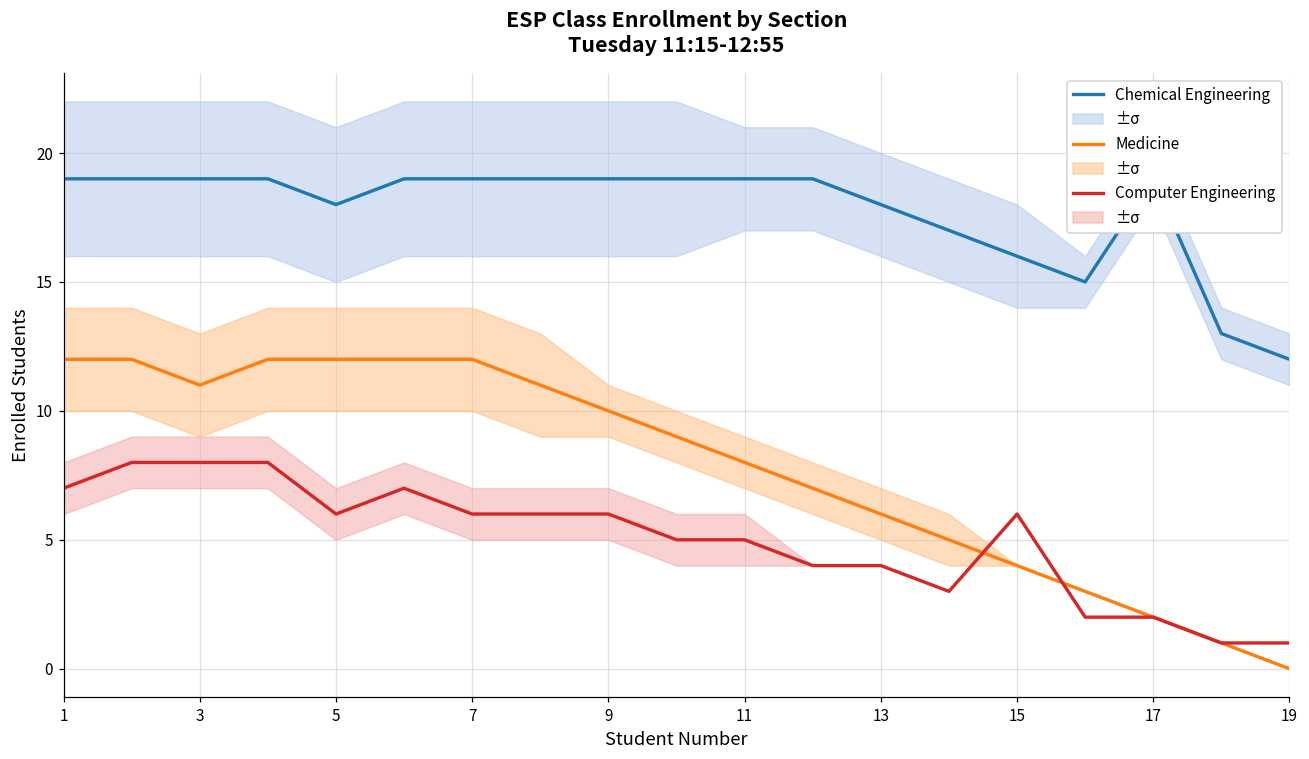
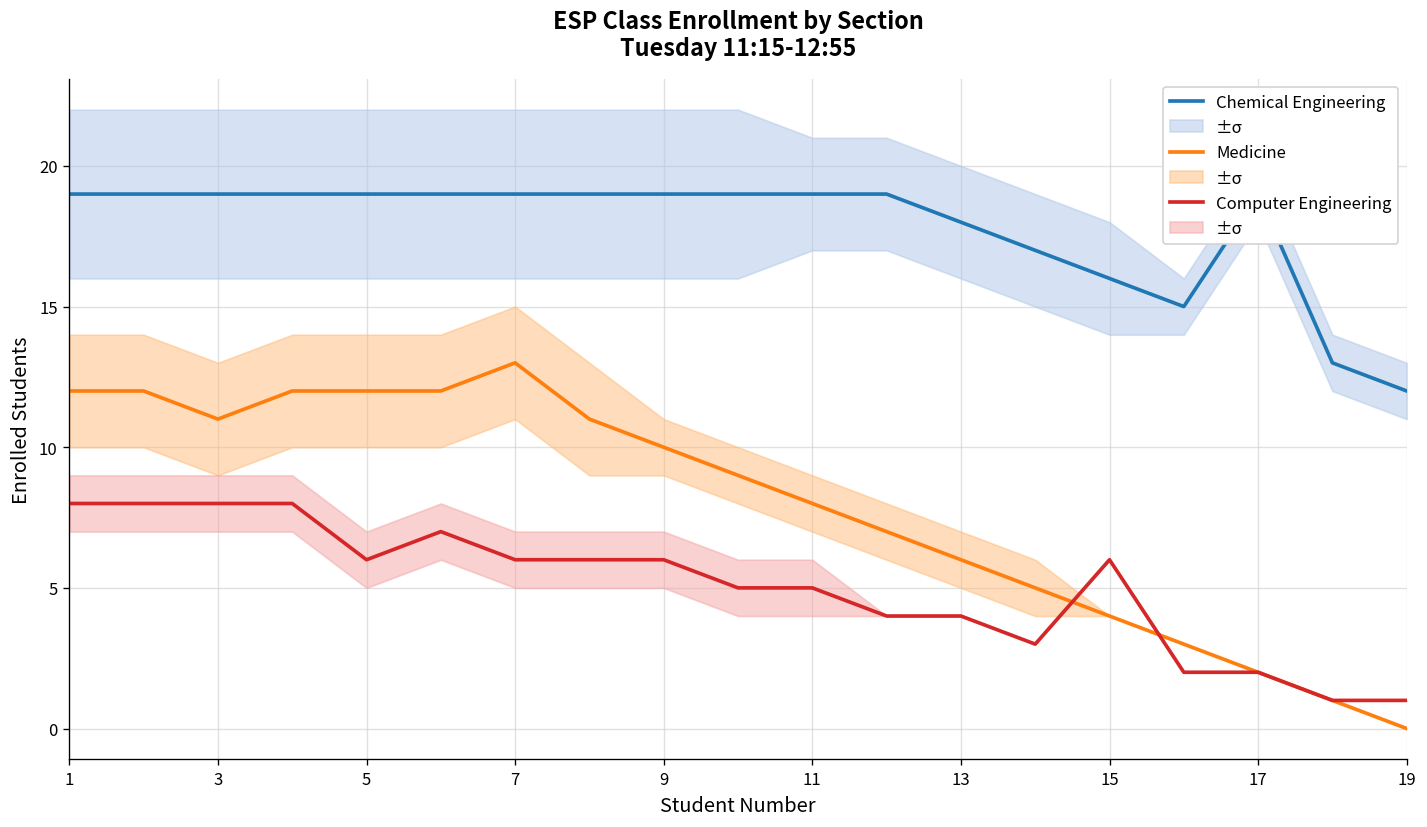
Computer Engineering, 1: 7 -> 8
Chemical Engineering, 5: 18 -> 19
Medicine, 7: 12 -> 13
